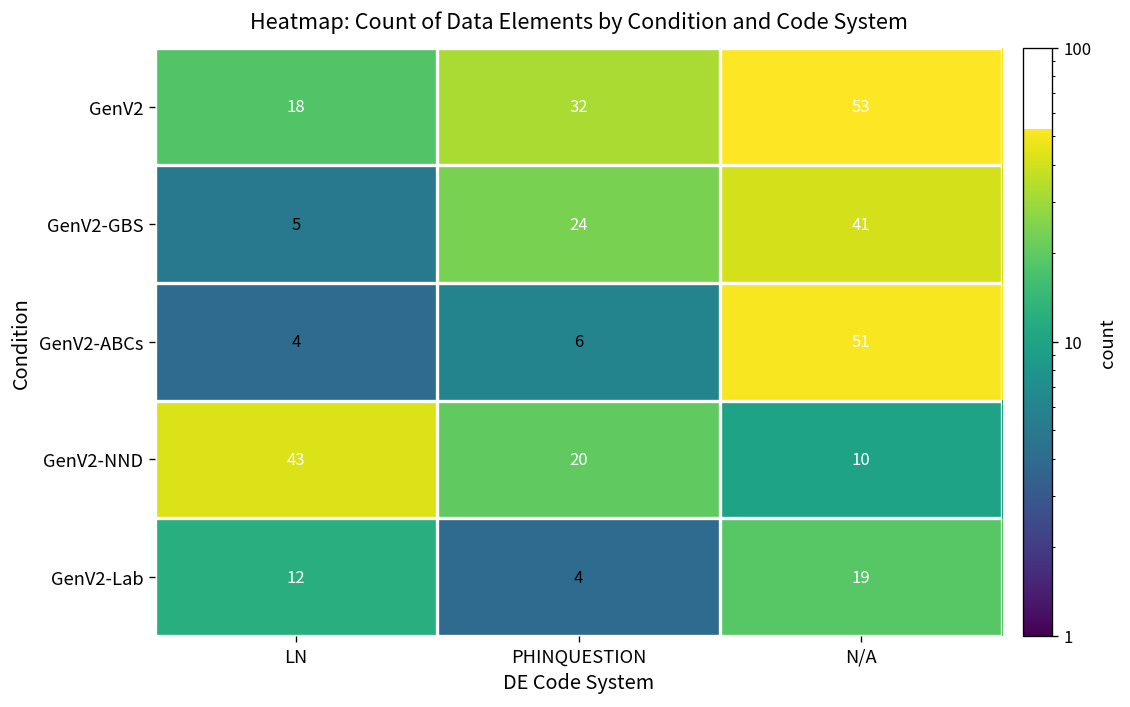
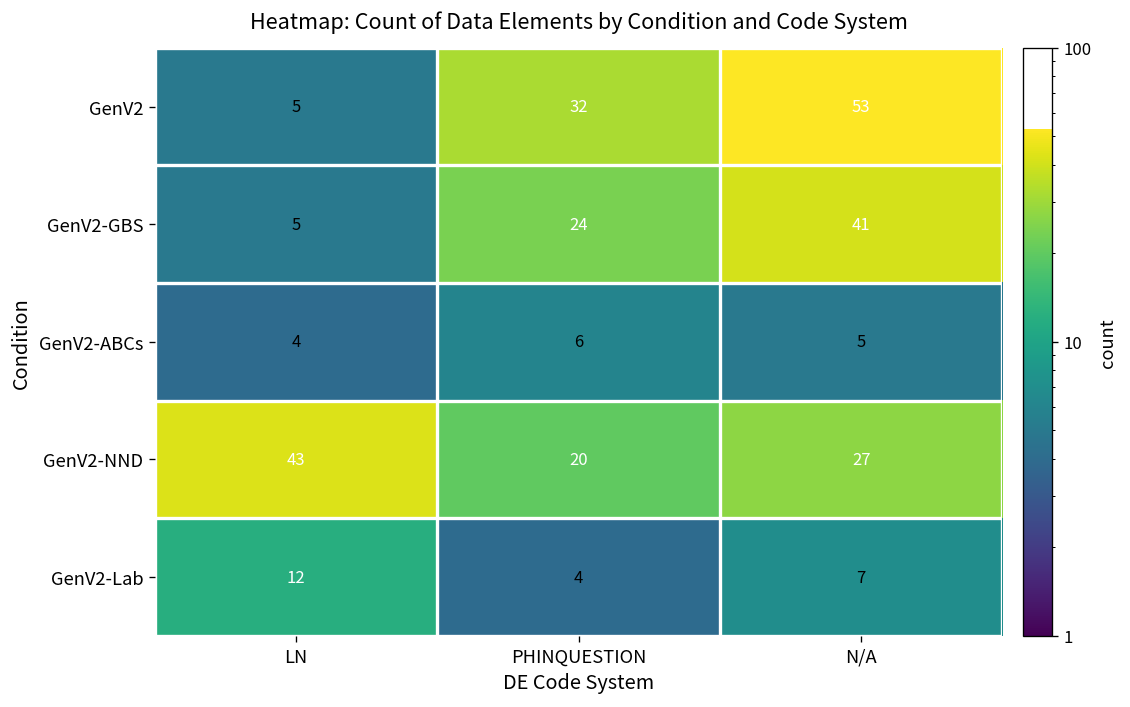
GenV2, LN: 18 -> 5
GenV2-ABCs, N/A: 51 -> 5
GenV2-NND, N/A: 10 -> 27
GenV2-Lab, N/A: 19 -> 7
